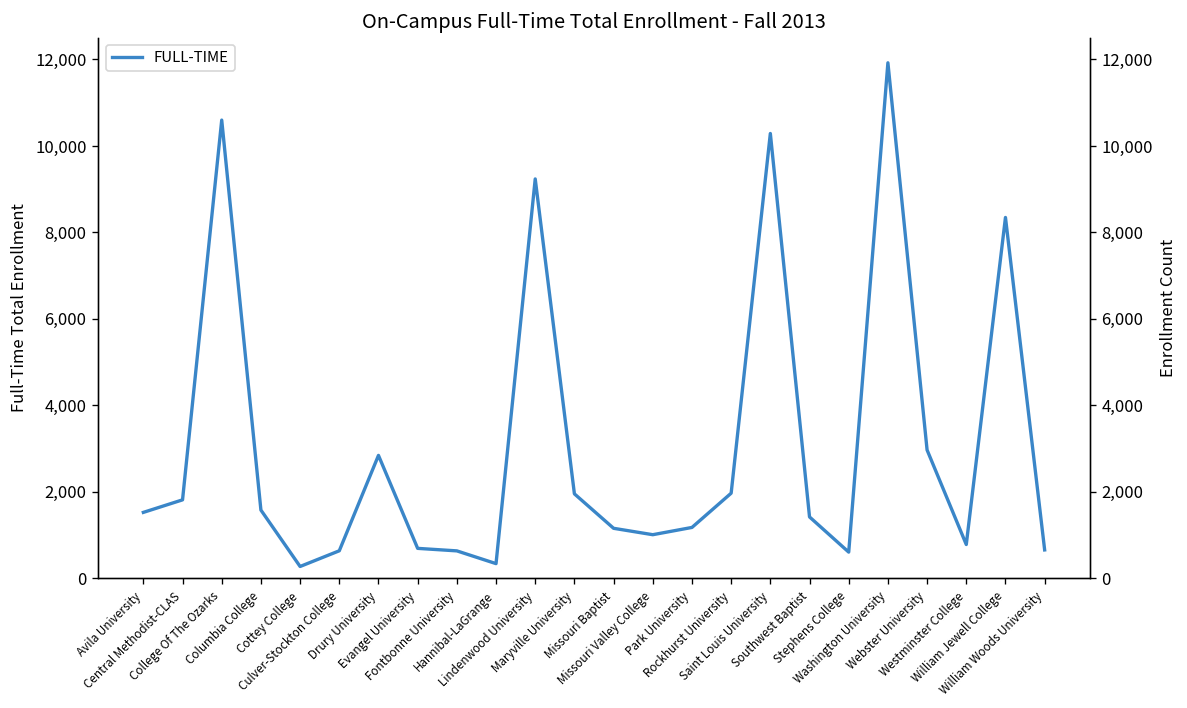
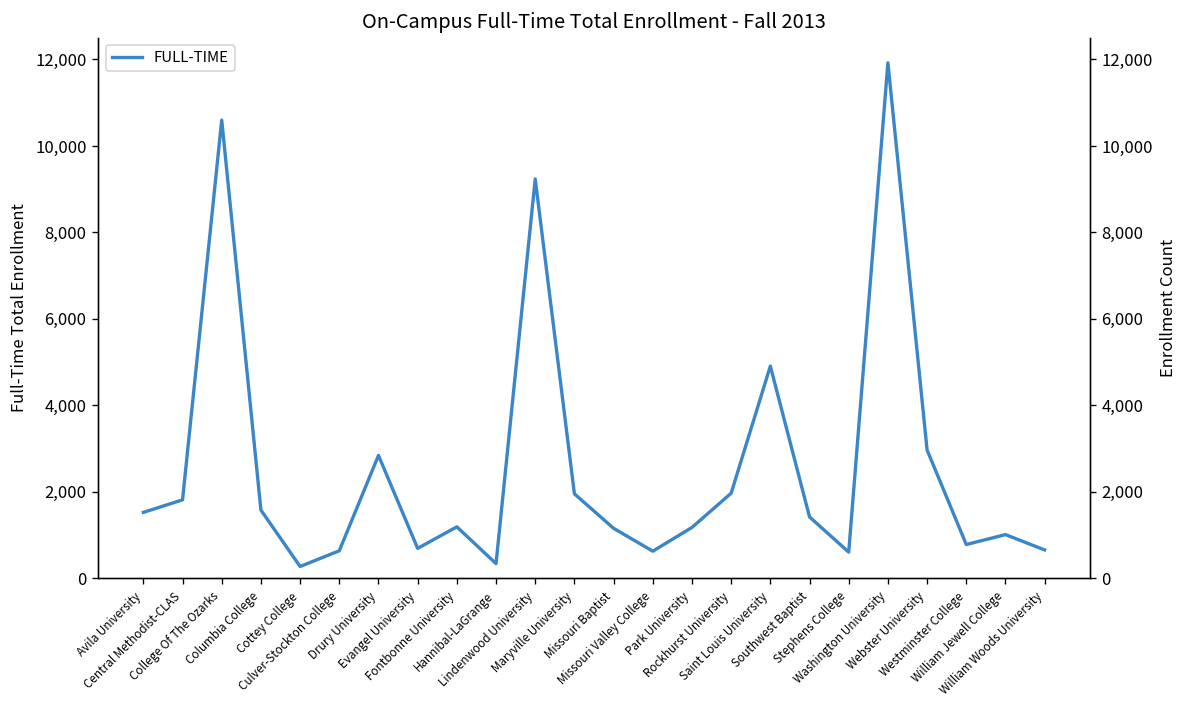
Fontbonne University: 600 -> 1,200
Missouri Valley College: 1,000 -> 600
Saint Louis University: 10,300 -> 4,900
William Jewell College: 8,300 -> 1,000
